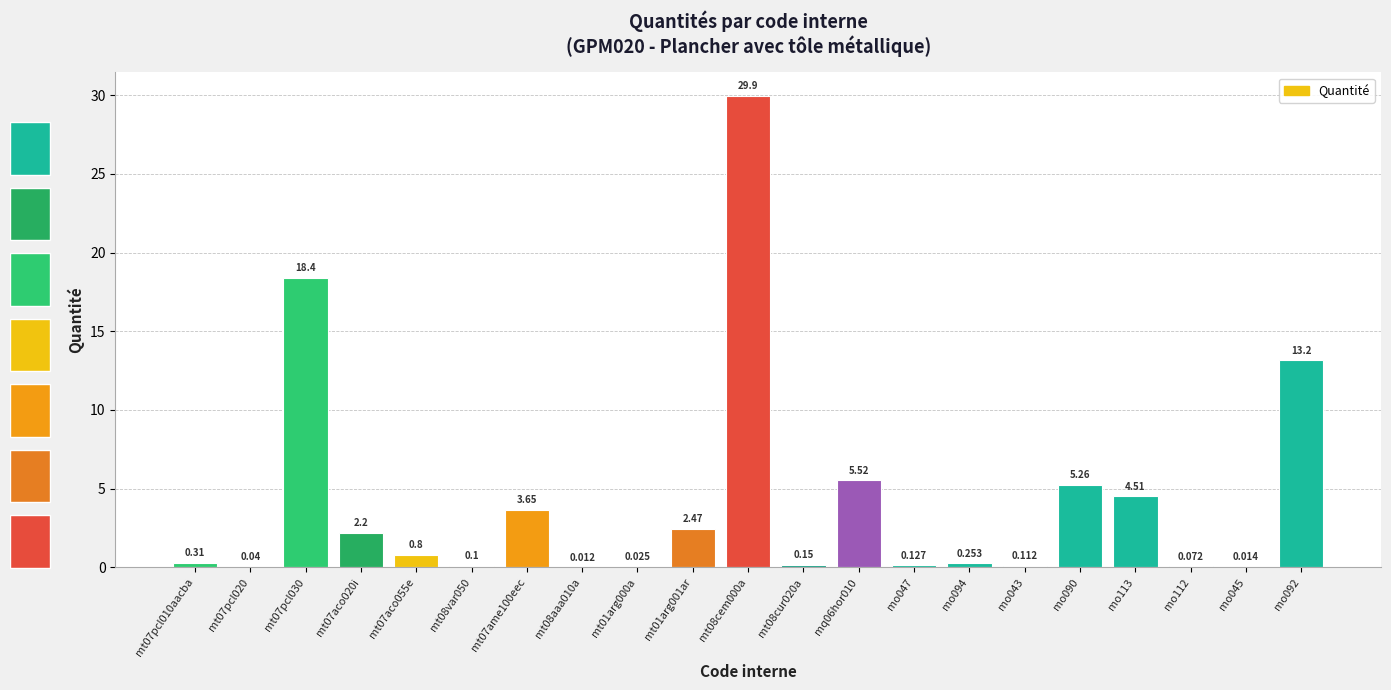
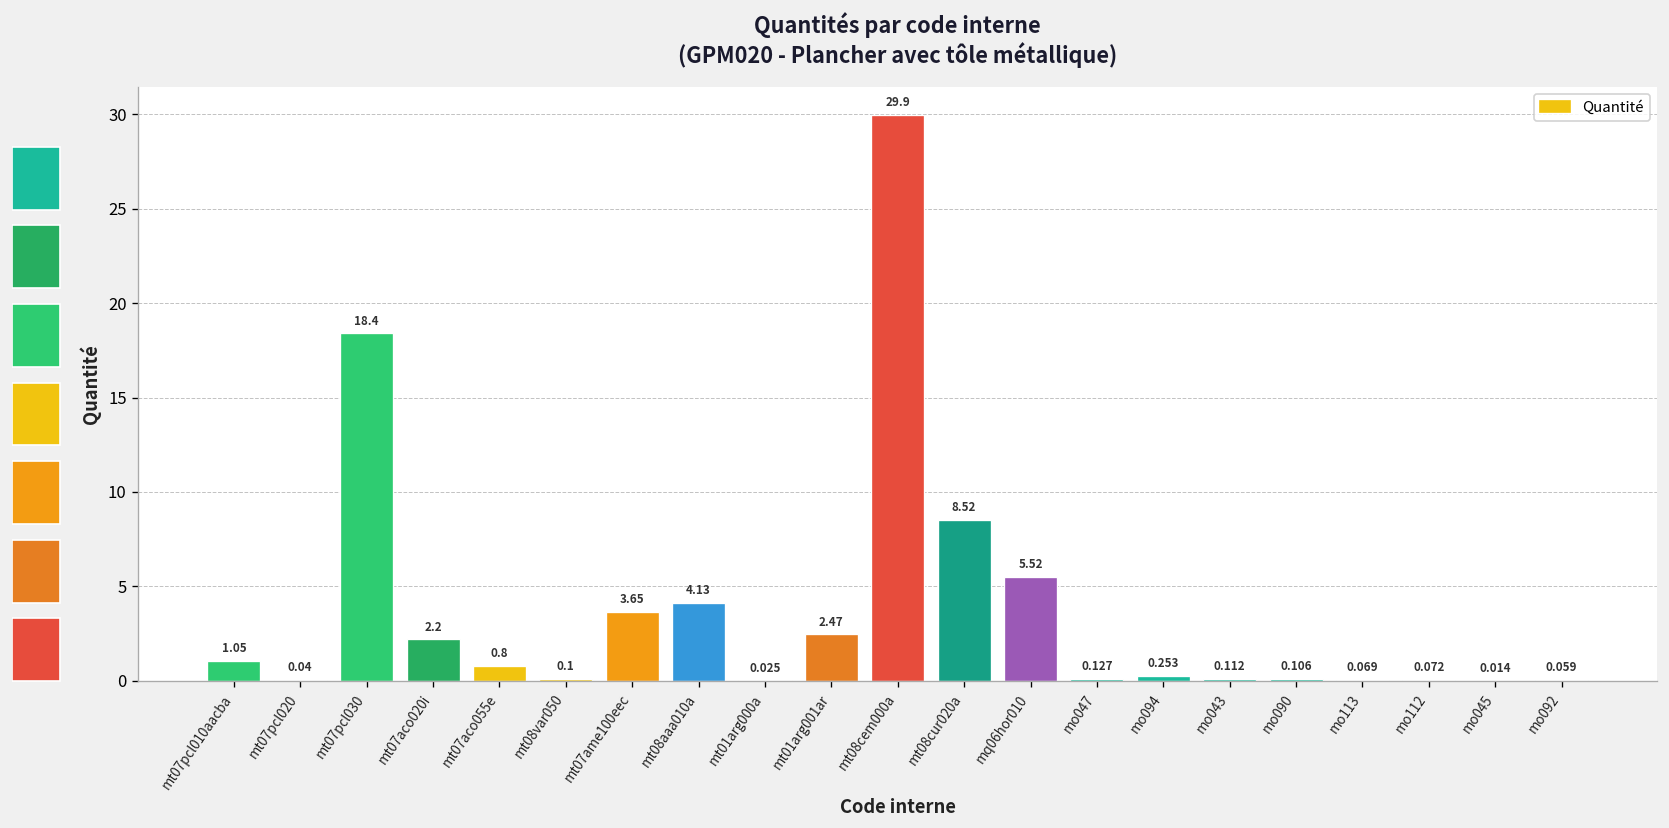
Quantités par code interne (GPM020 - Plancher avec tôle métallique), mt07pcl010aacba: 0.31 -> 1.05
Quantités par code interne (GPM020 - Plancher avec tôle métallique), mt08aaa010a: 0.012 -> 4.13
Quantités par code interne (GPM020 - Plancher avec tôle métallique), mt08cur020a: 0.15 -> 8.52
Quantités par code interne (GPM020 - Plancher avec tôle métallique), mo090: 5.26 -> 0.106
Quantités par code interne (GPM020 - Plancher avec tôle métallique), mo113: 4.51 -> 0.069
Quantités par code interne (GPM020 - Plancher avec tôle métallique), mo092: 13.2 -> 0.059
